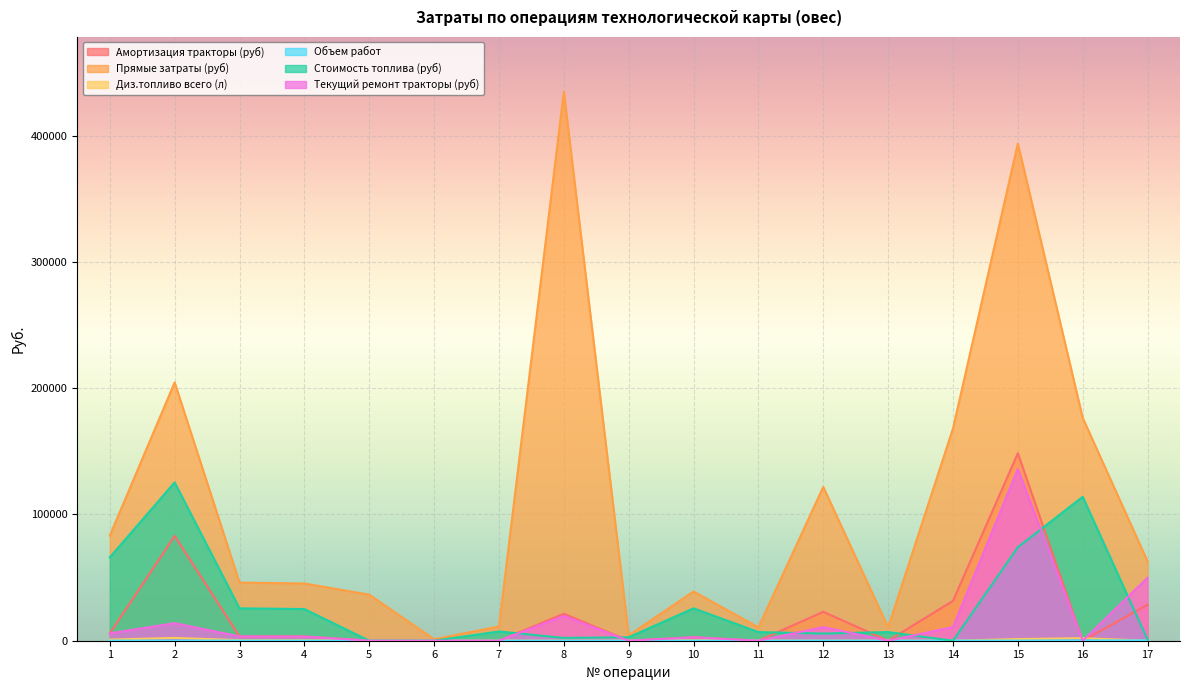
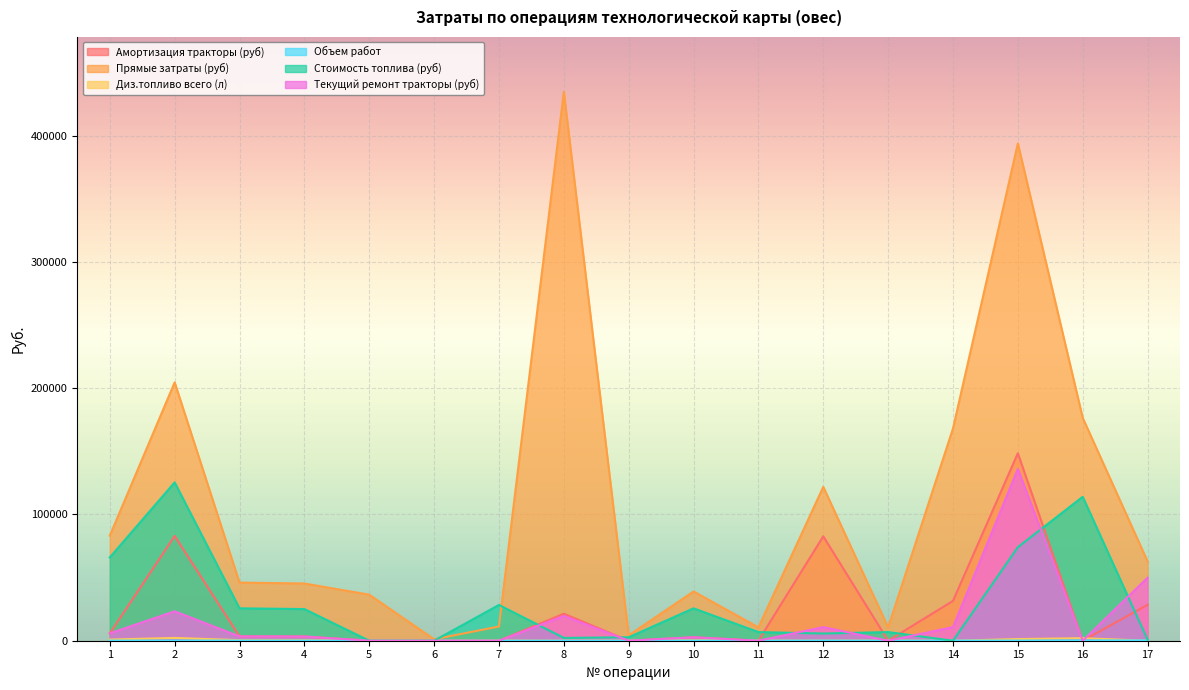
Текущий ремонт тракторы (руб), 2: 14000 -> 23000
Стоимость топлива (руб), 7: 7000 -> 28000
Амортизация тракторы (руб), 12: 23000 -> 83000
